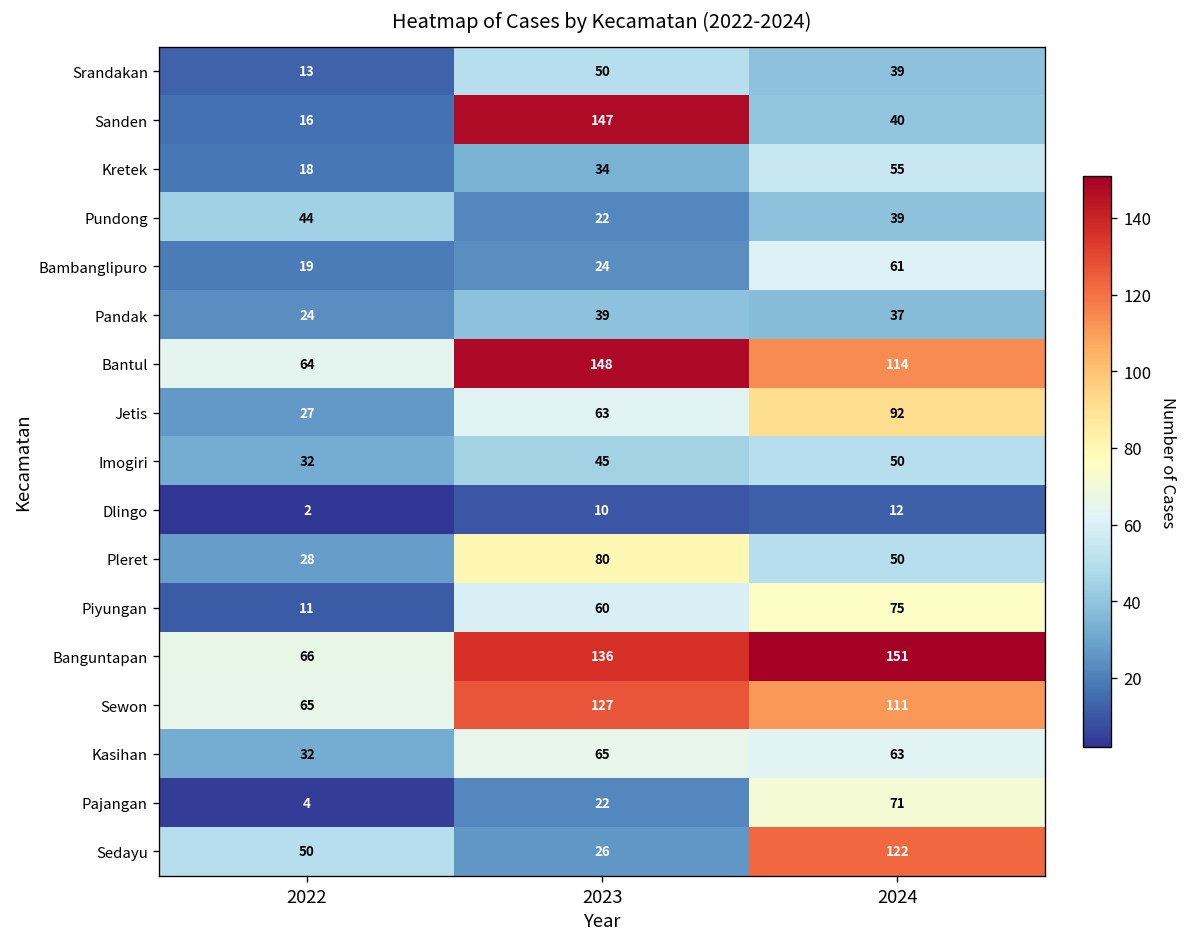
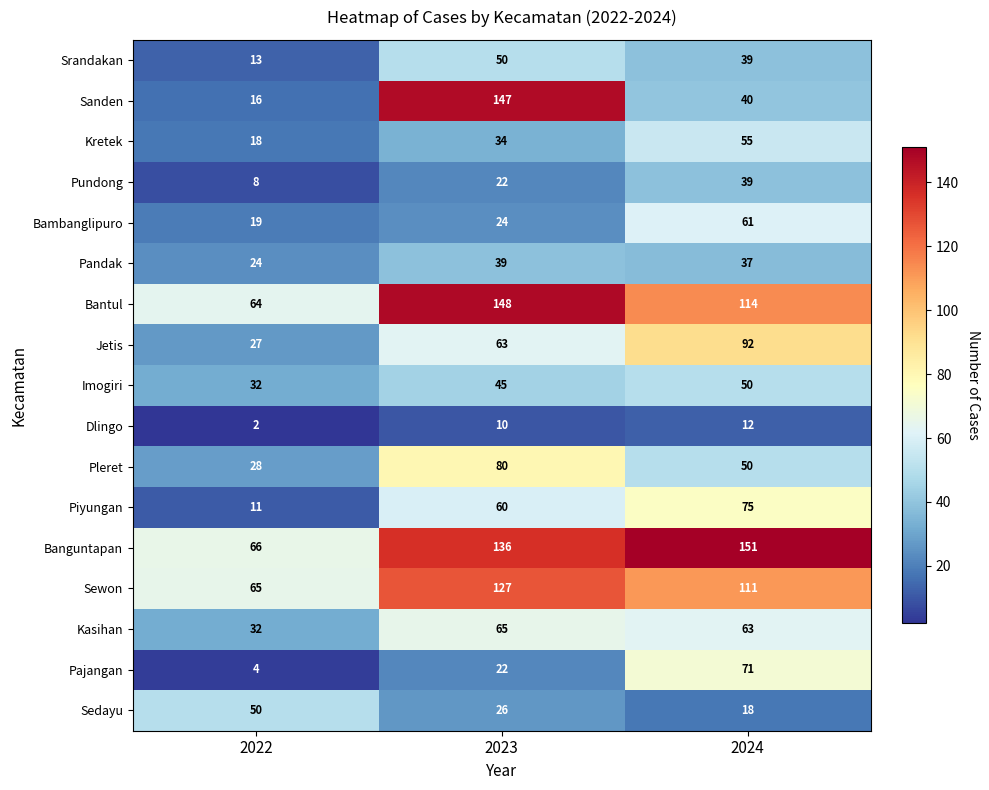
Pundong, 2022: 44 -> 8
Sedayu, 2024: 122 -> 18
